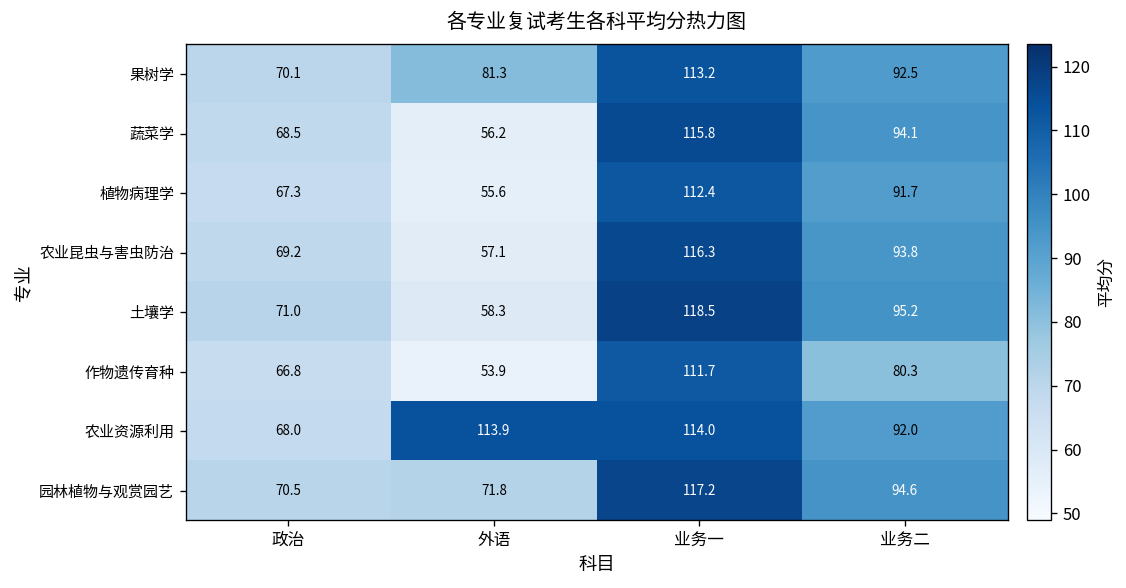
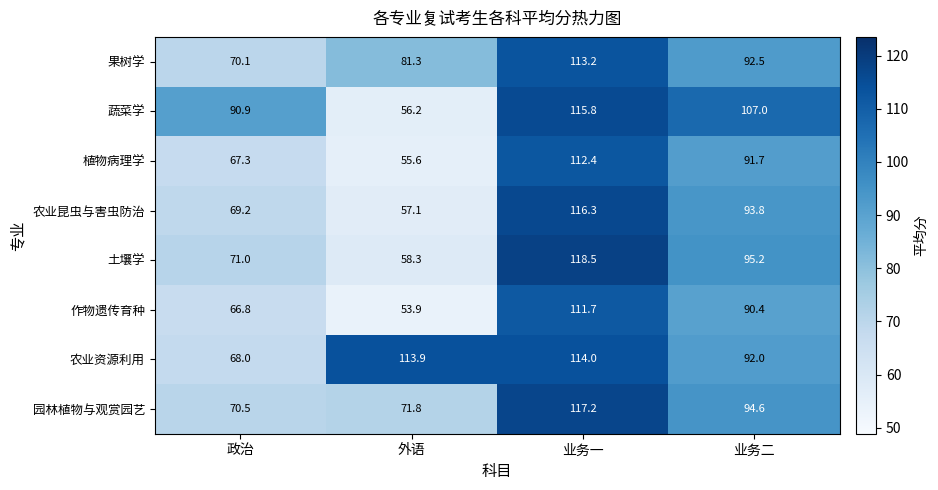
蔬菜学, 政治: 68.5 -> 90.9
蔬菜学, 业务二: 94.1 -> 107.0
作物遗传育种, 业务二: 80.3 -> 90.4
